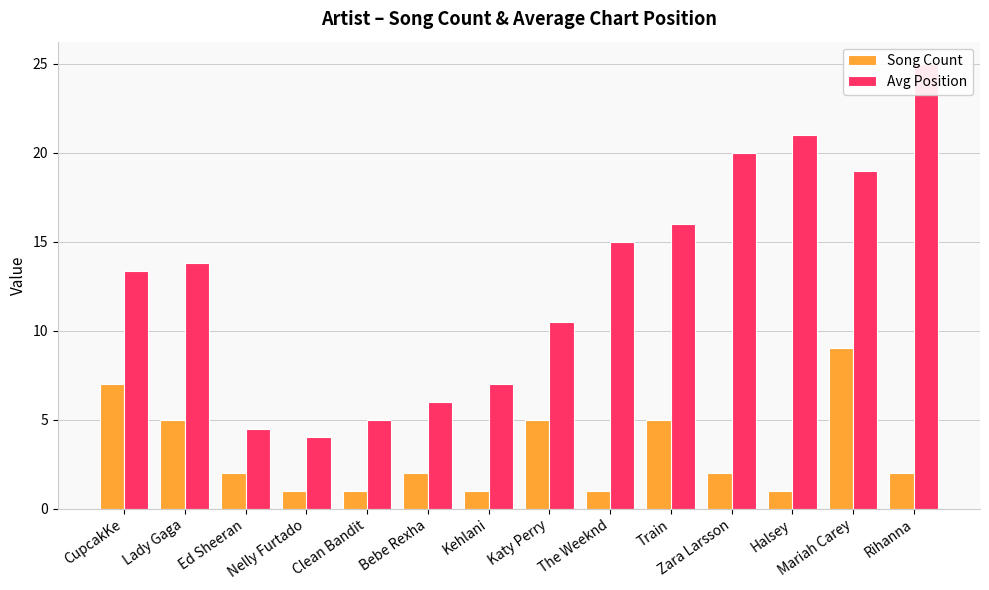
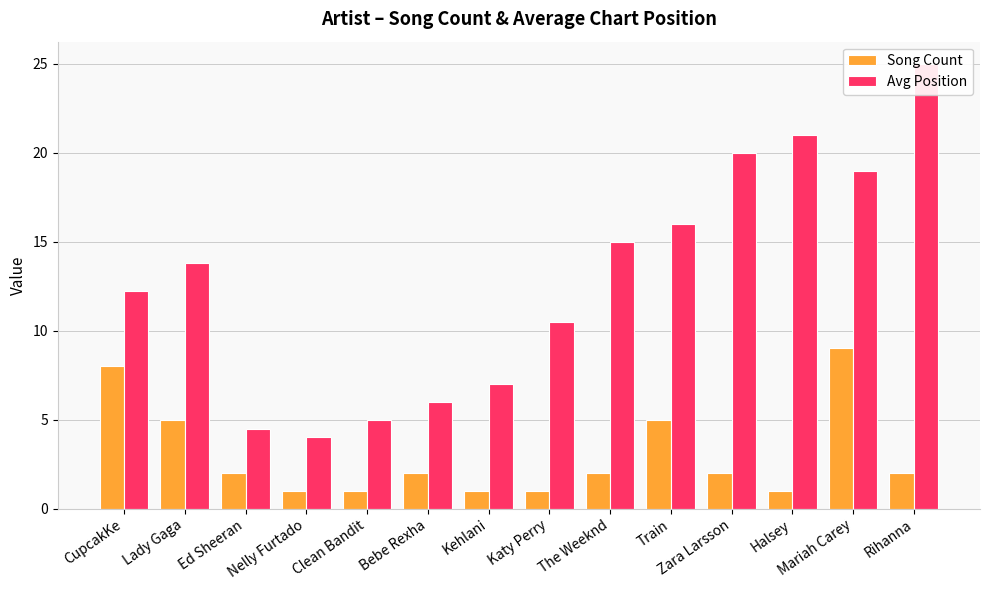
Song Count, CupcakKe: 7 -> 8
Avg Position, CupcakKe: 13.4 -> 12.2
Song Count, Katy Perry: 5 -> 1
Song Count, The Weeknd: 1 -> 2
